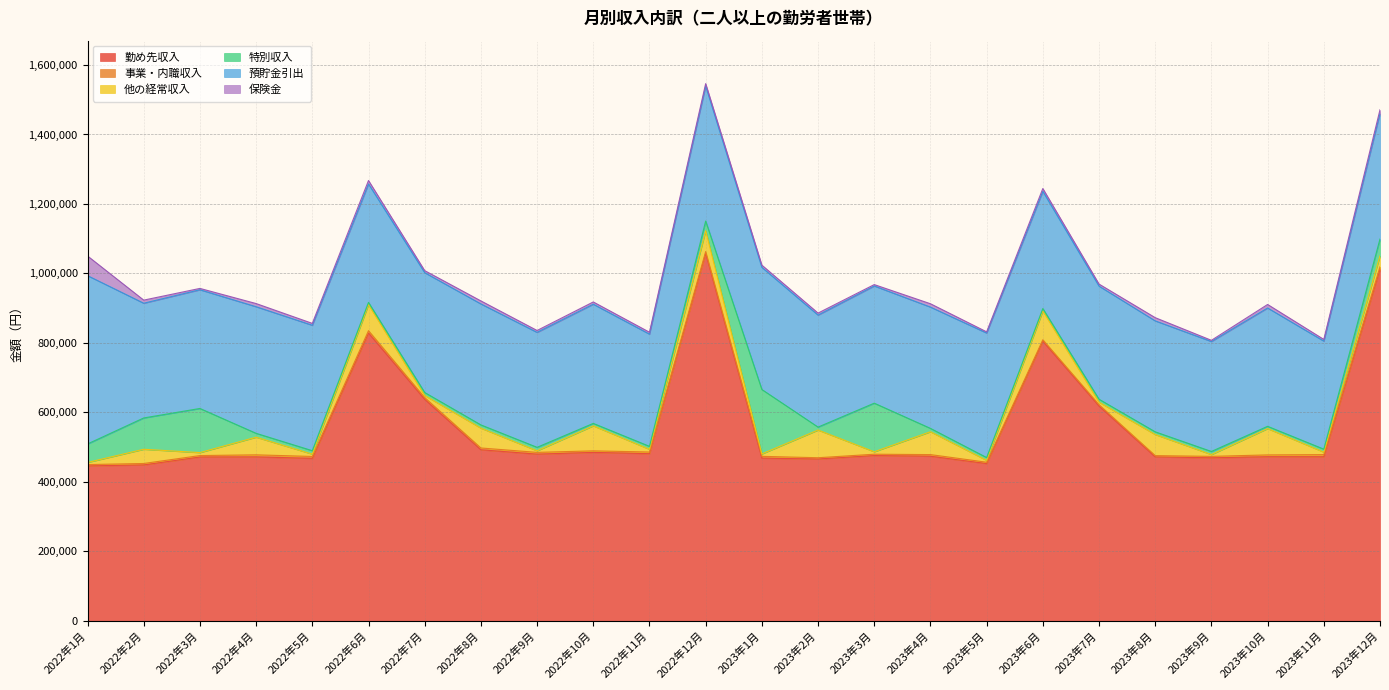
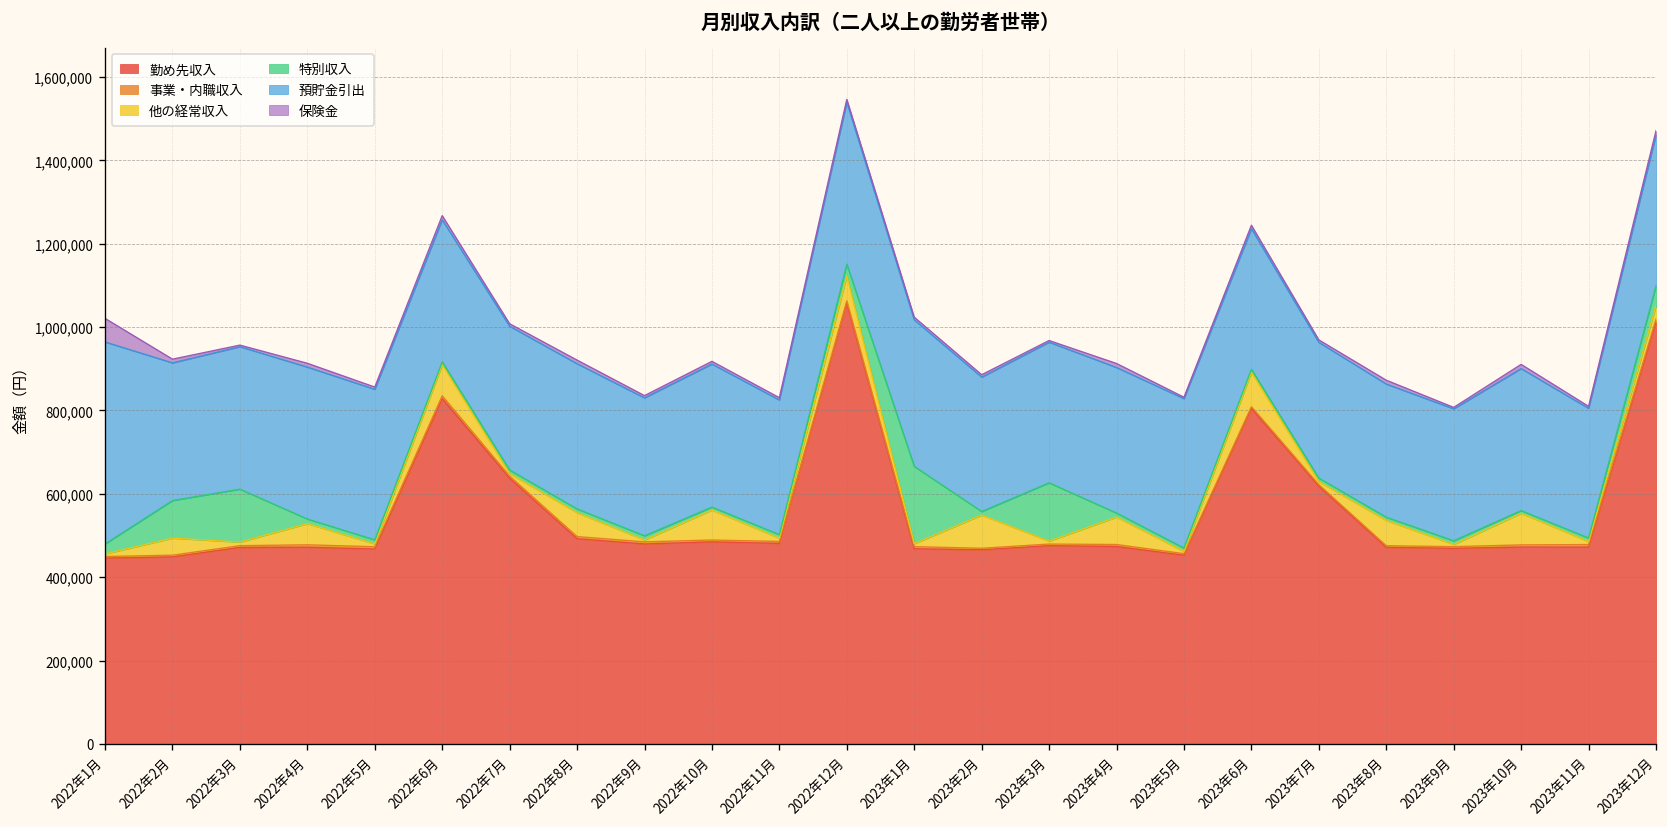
特別収入, 2022年1月: 50,000 -> 20,000
